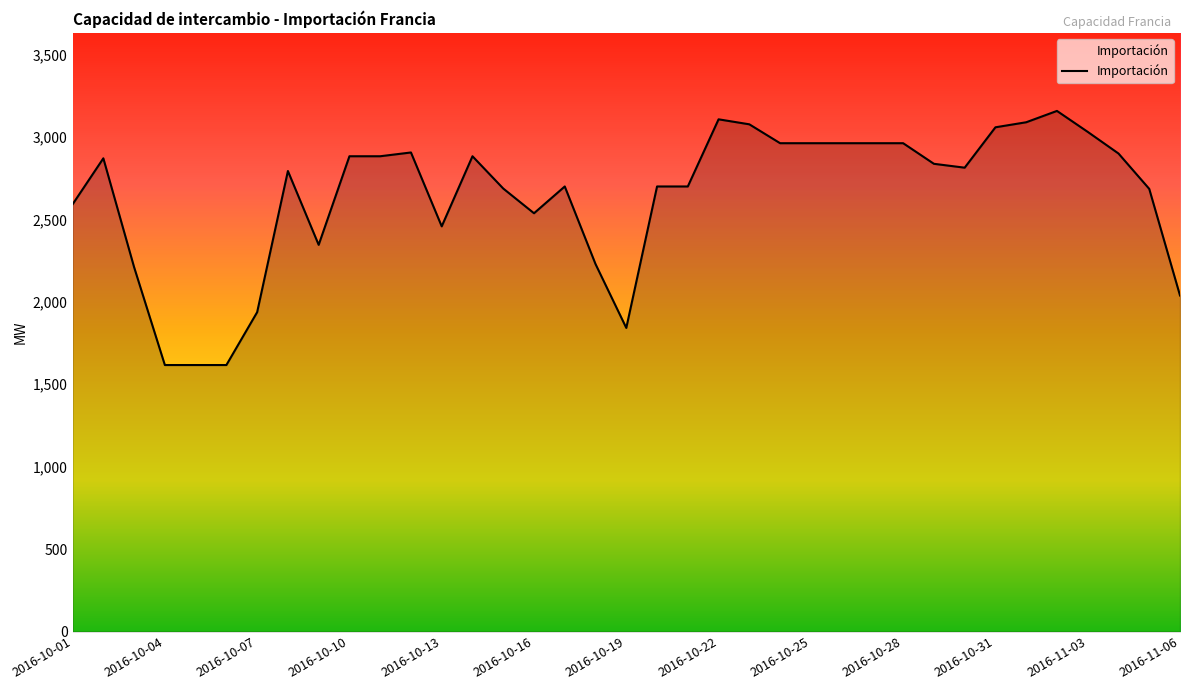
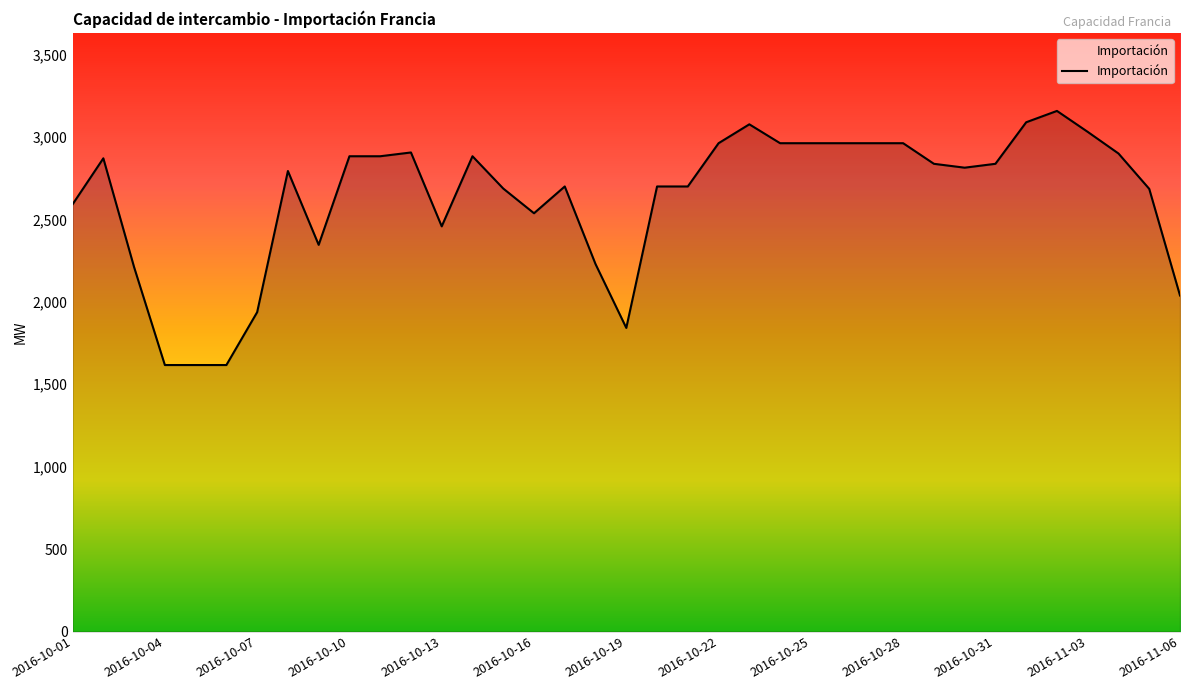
2016-10-22: 3,110 -> 2,960
2016-10-31: 3,060 -> 2,840
